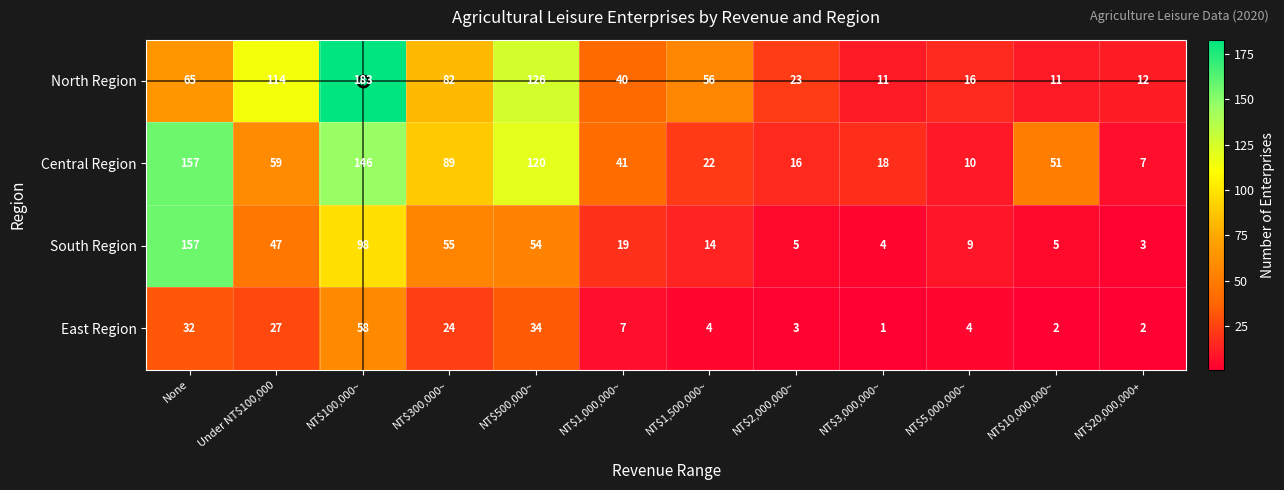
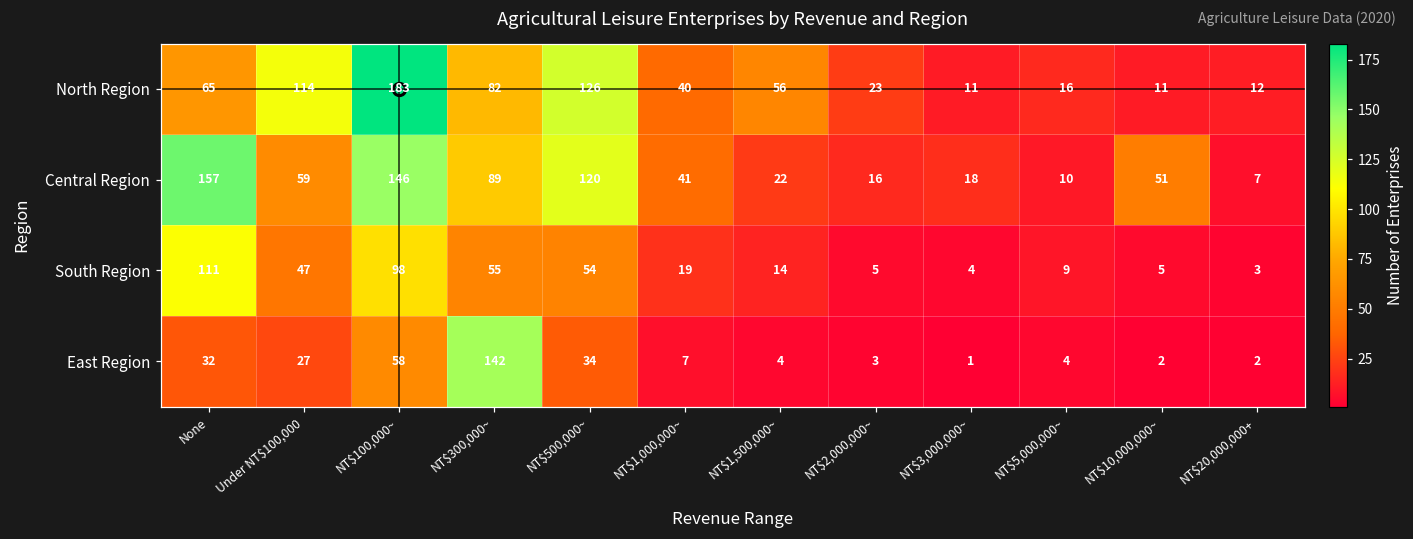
South Region, None: 157 -> 111
East Region, NT$300,000~: 24 -> 142
